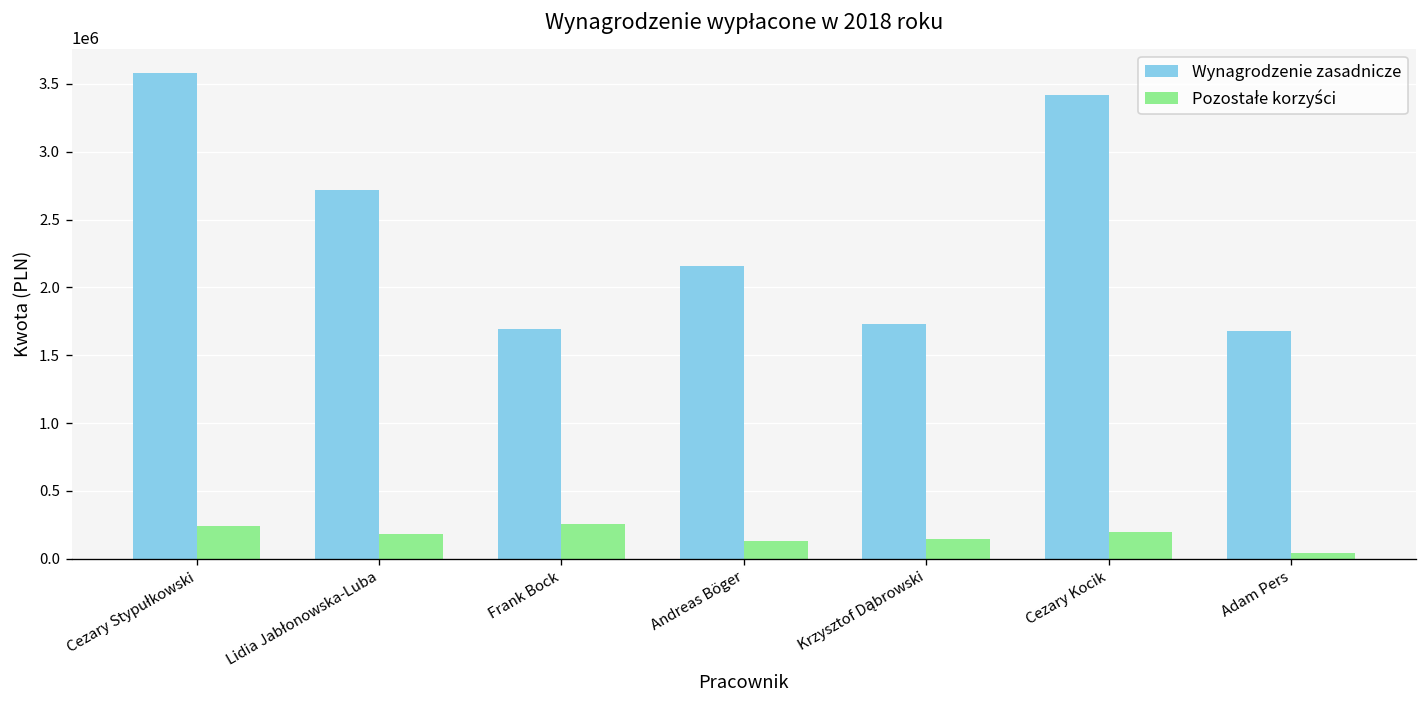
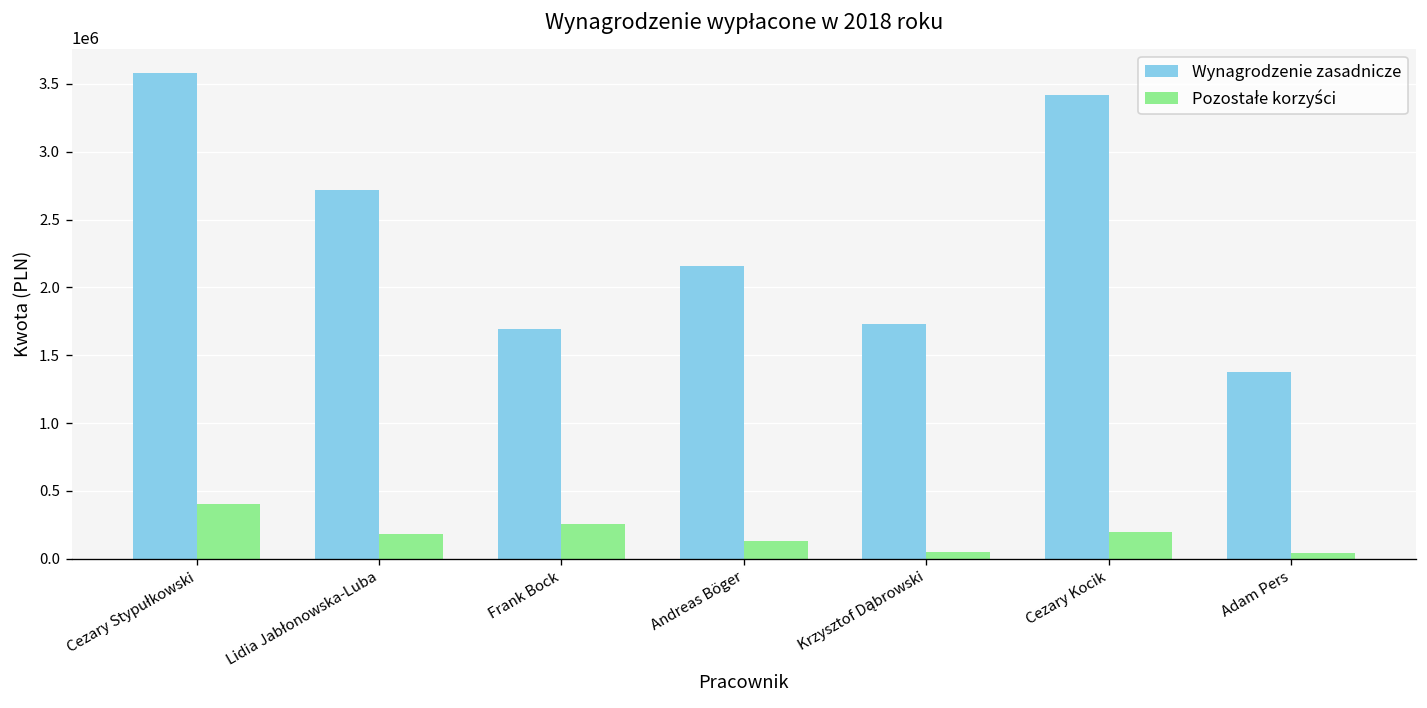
Pozostałe korzyści, Cezary Stypułkowski: 240000 -> 400000
Pozostałe korzyści, Krzysztof Dąbrowski: 150000 -> 50000
Wynagrodzenie zasadnicze, Adam Pers: 1680000 -> 1380000
